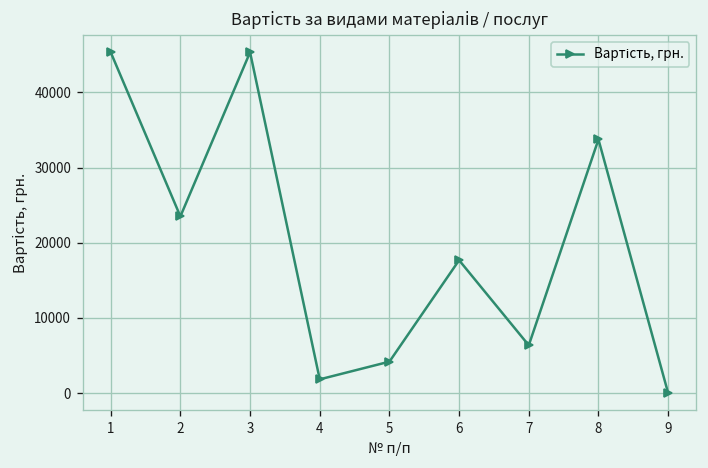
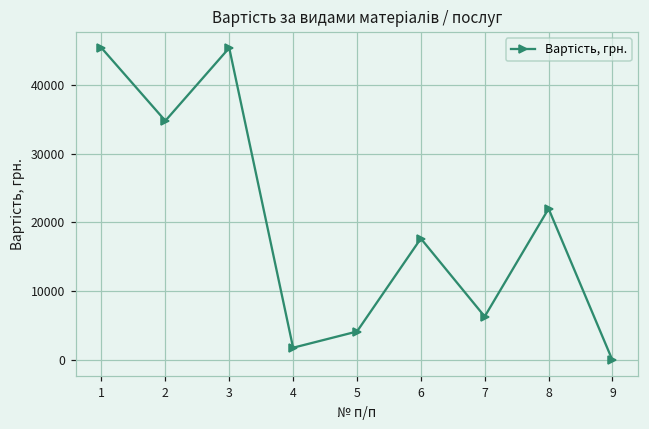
2: 23000 -> 35000
8: 34000 -> 22000
